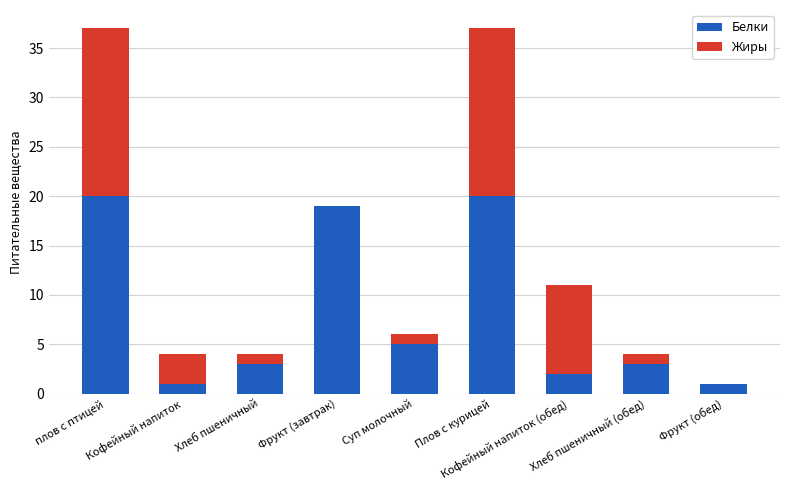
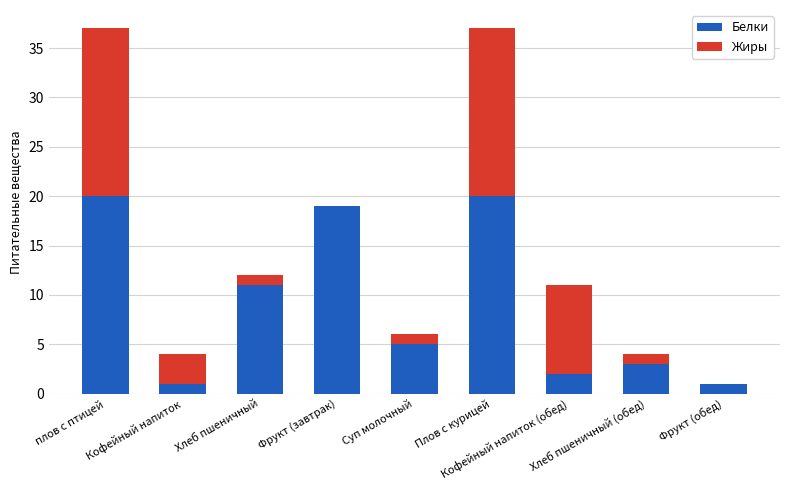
Белки, Хлеб пшеничный: 3 -> 11
